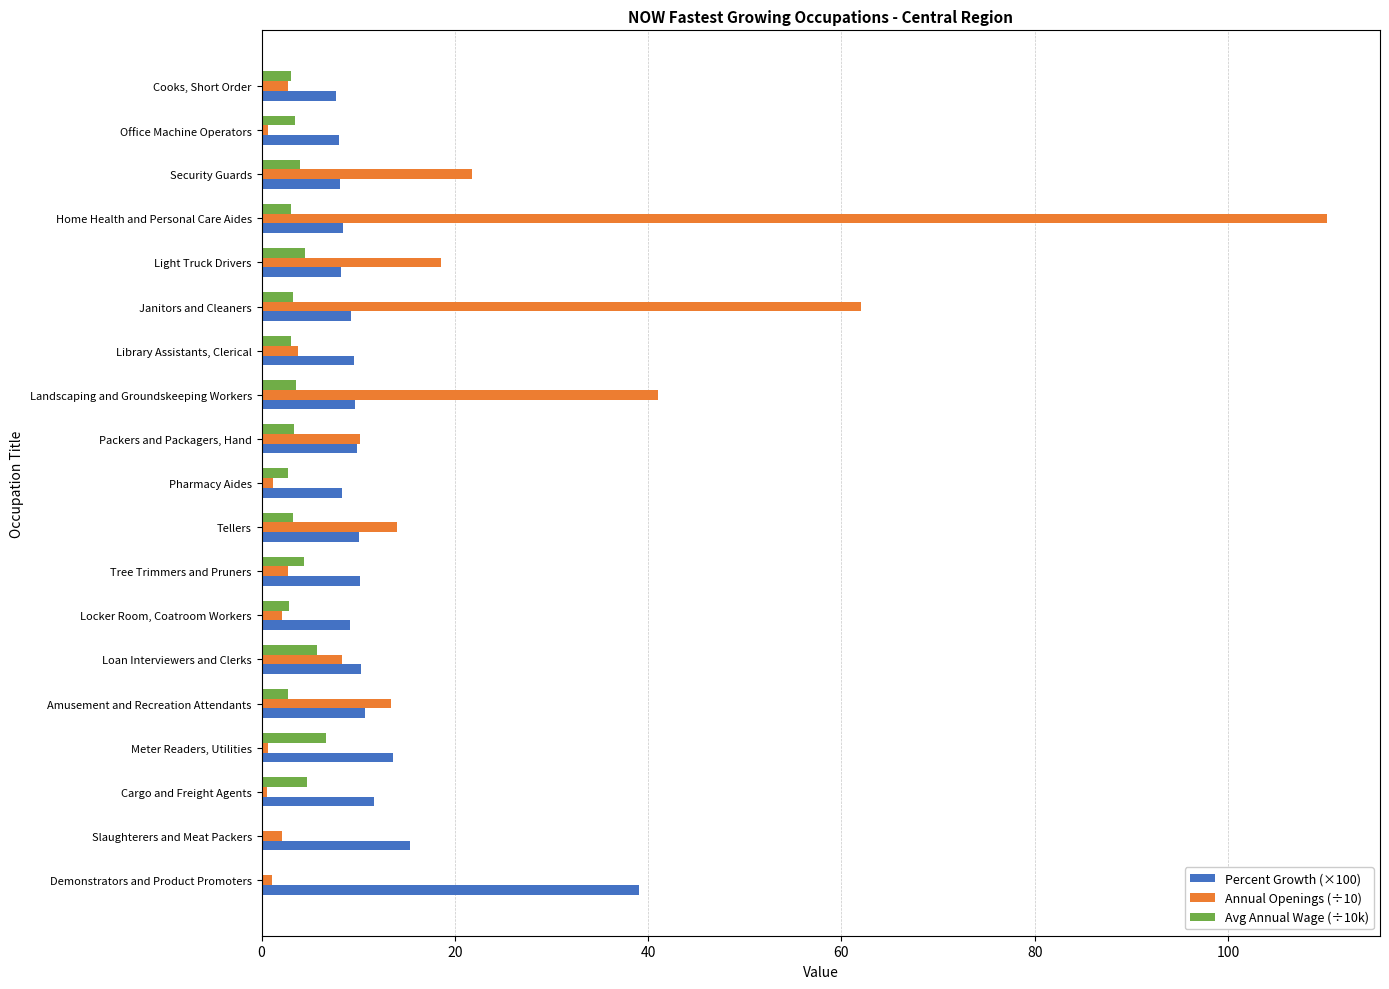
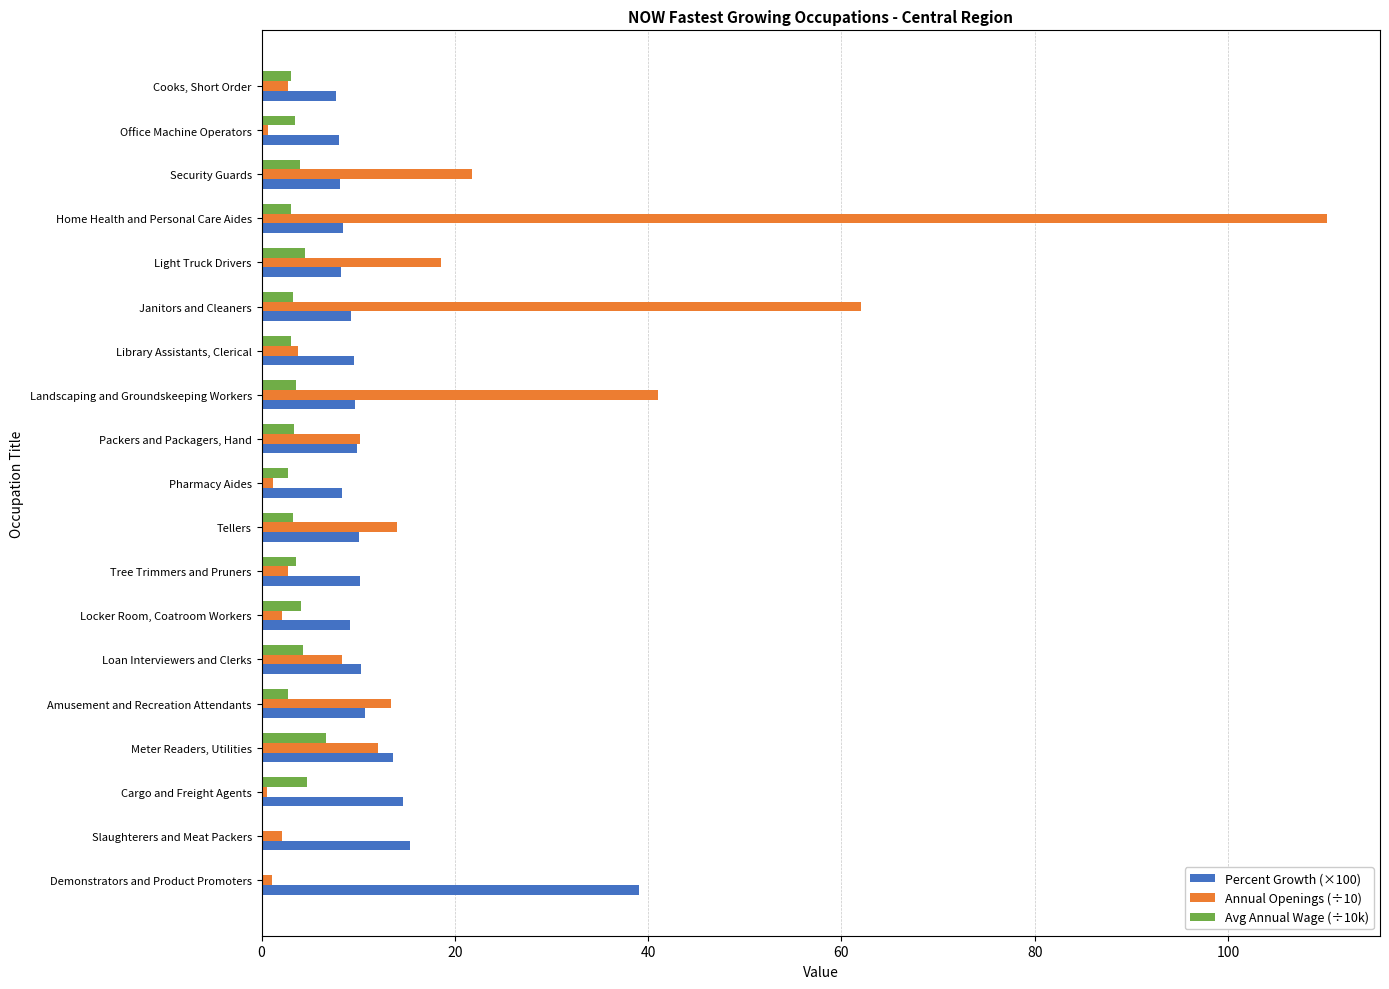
Avg Annual Wage (÷10k), Tree Trimmers and Pruners: 4.4 -> 3.6
Avg Annual Wage (÷10k), Locker Room, Coatroom Workers: 3 -> 4
Avg Annual Wage (÷10k), Loan Interviewers and Clerks: 6 -> 4
Annual Openings (÷10), Meter Readers, Utilities: 1 -> 12
Percent Growth (×100), Cargo and Freight Agents: 12 -> 15
